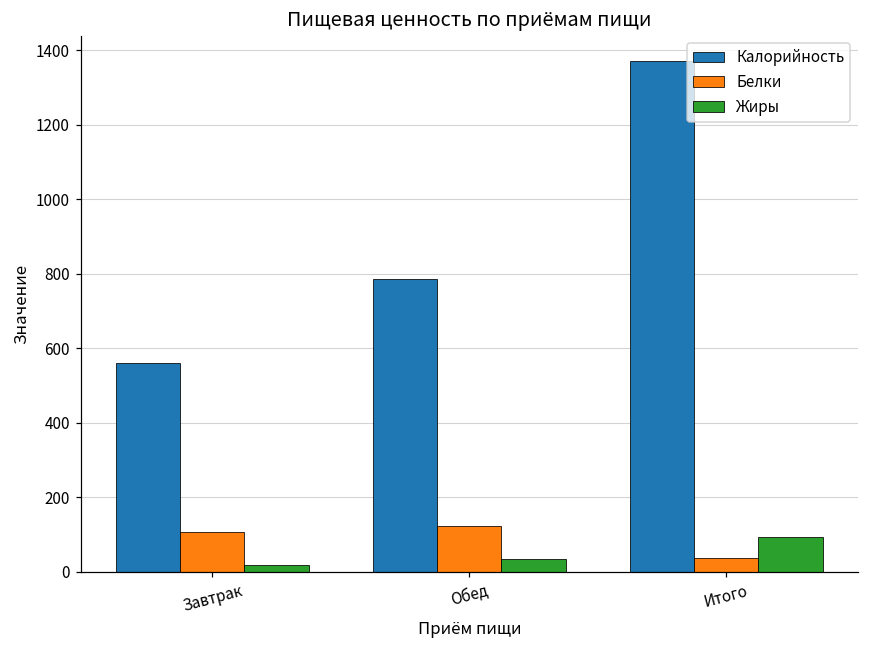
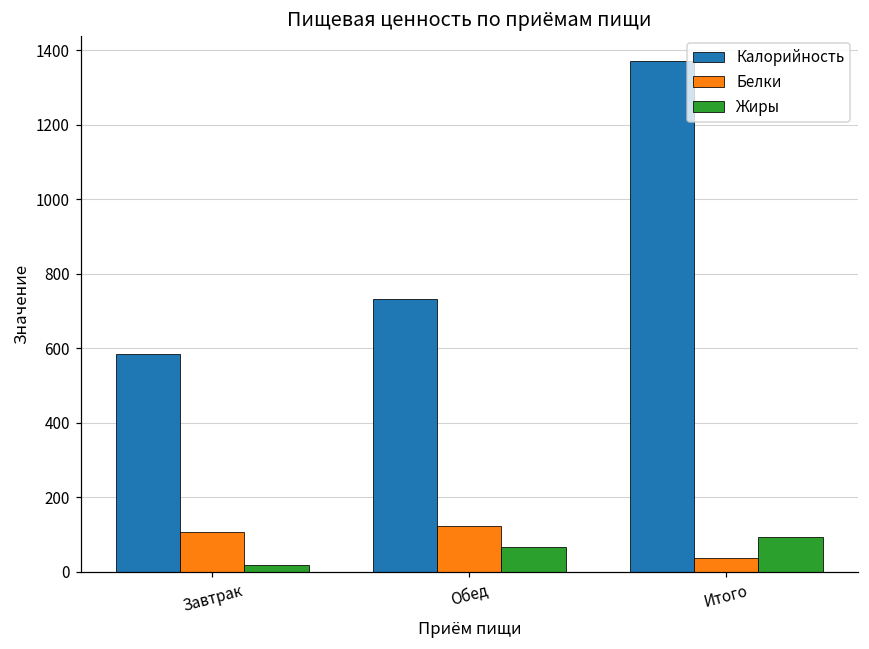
Калорийность, Завтрак: 560 -> 590
Калорийность, Обед: 790 -> 730
Жиры, Обед: 30 -> 70
